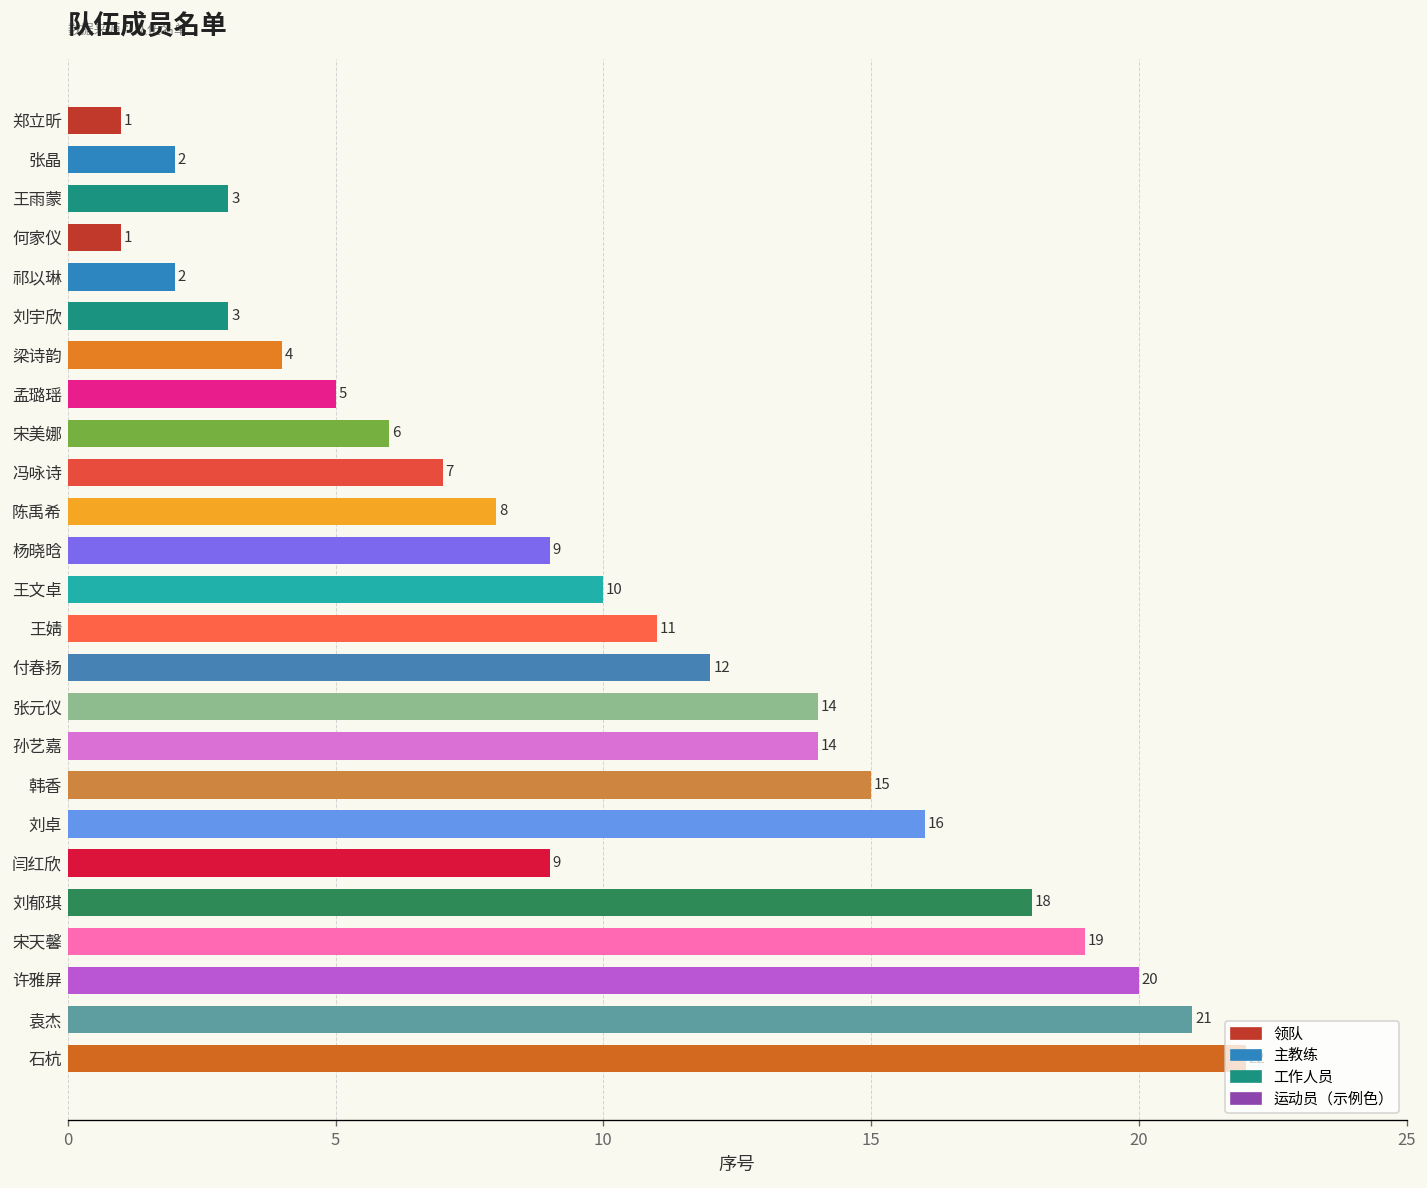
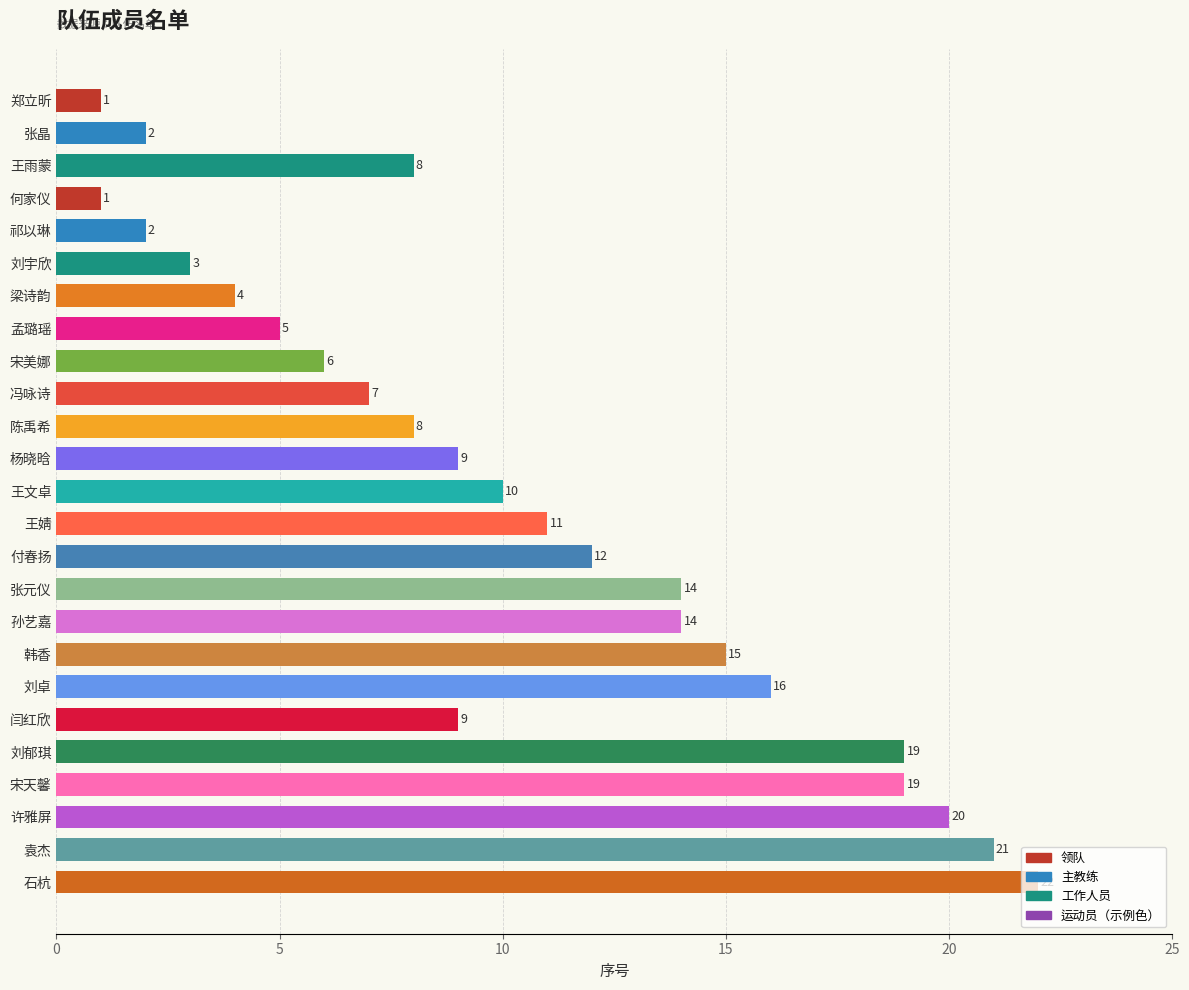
王雨蒙: 3 -> 8
刘郁琪: 18 -> 19
